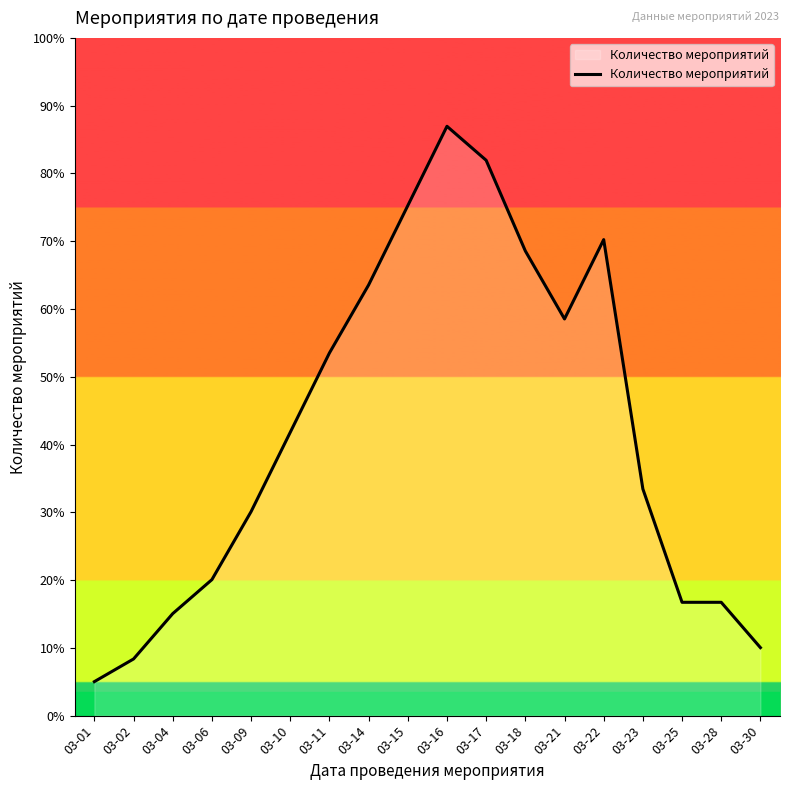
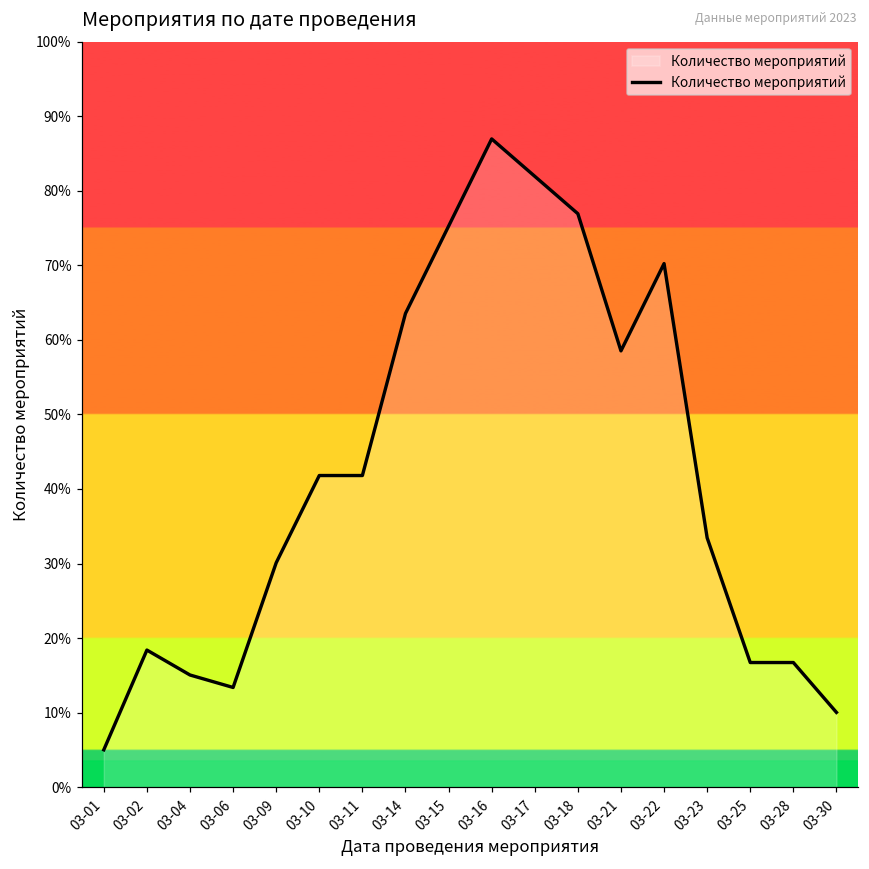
03-02: 8% -> 18%
03-06: 20% -> 13%
03-11: 54% -> 42%
03-18: 69% -> 77%
